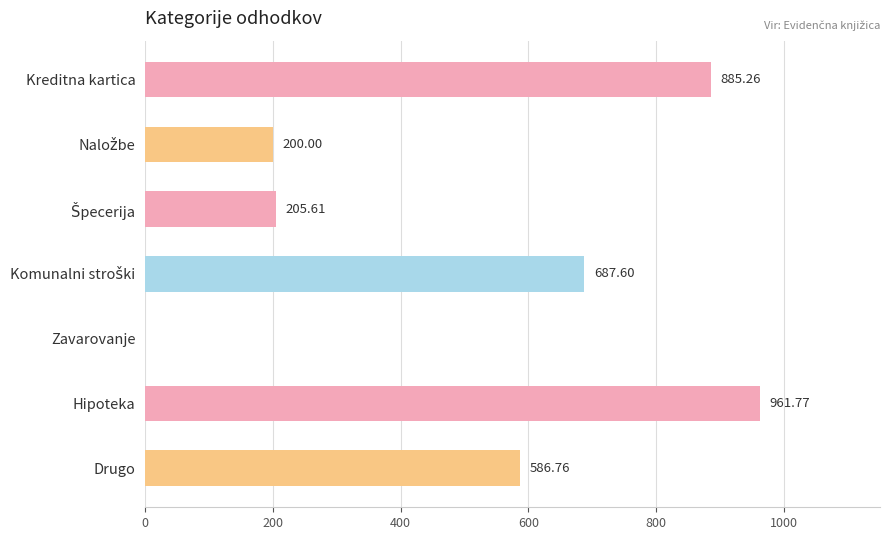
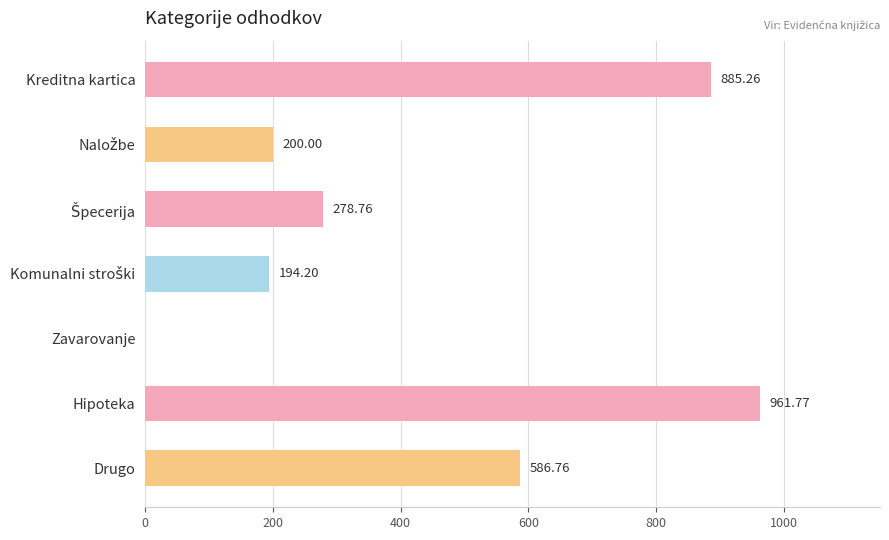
Špecerija: 205.61 -> 278.76
Komunalni stroški: 687.60 -> 194.20
